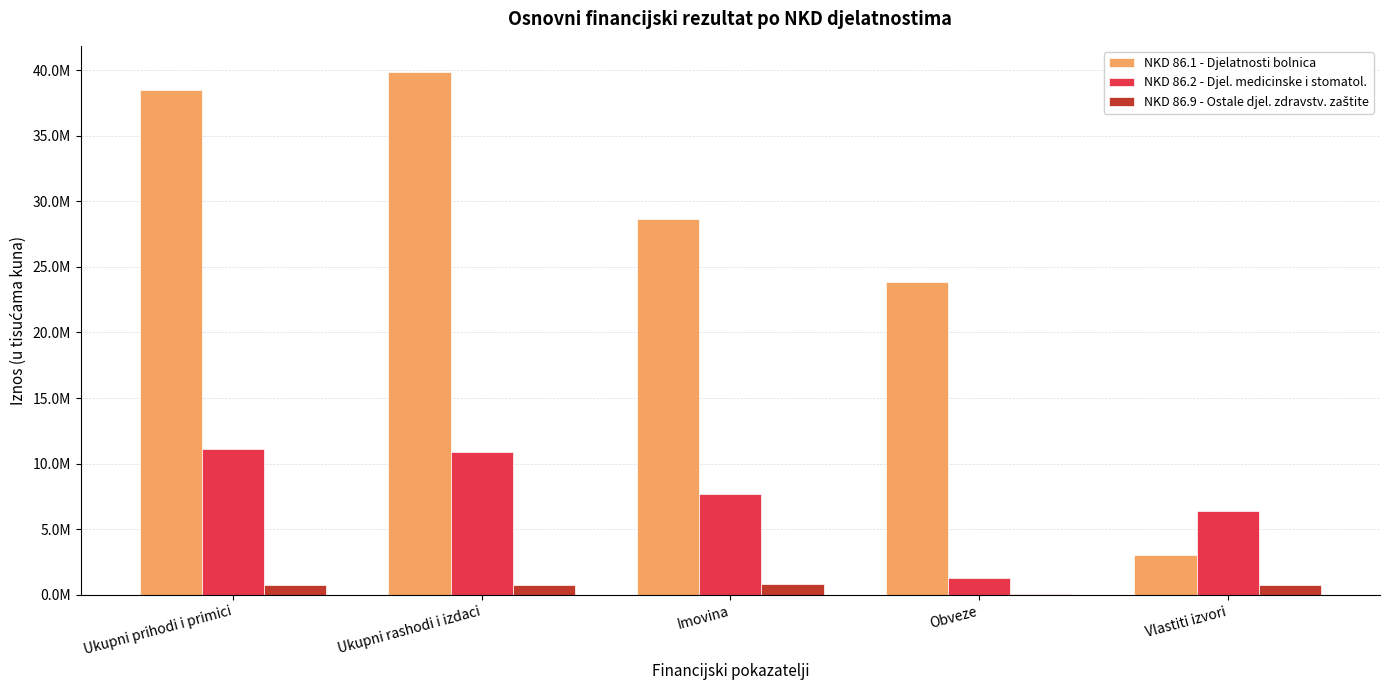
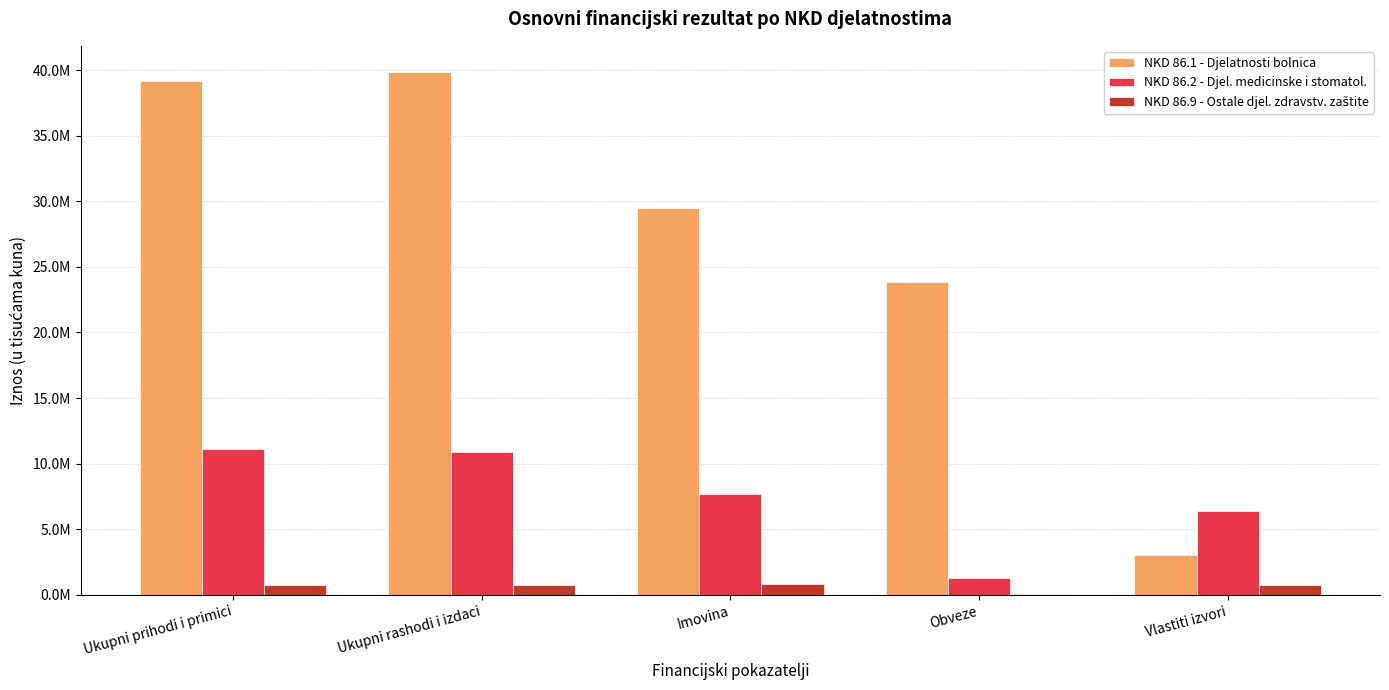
NKD 86.1 - Djelatnosti bolnica, Ukupni prihodi i primici: 38500000 -> 39100000
NKD 86.1 - Djelatnosti bolnica, Imovina: 28600000 -> 29500000
